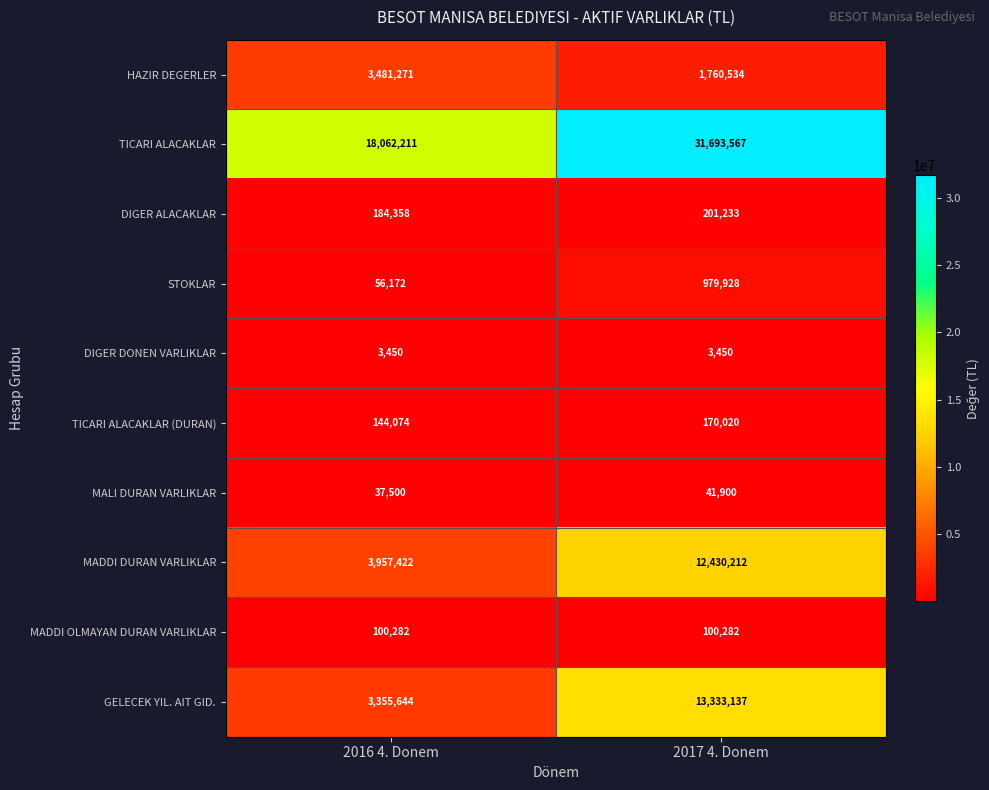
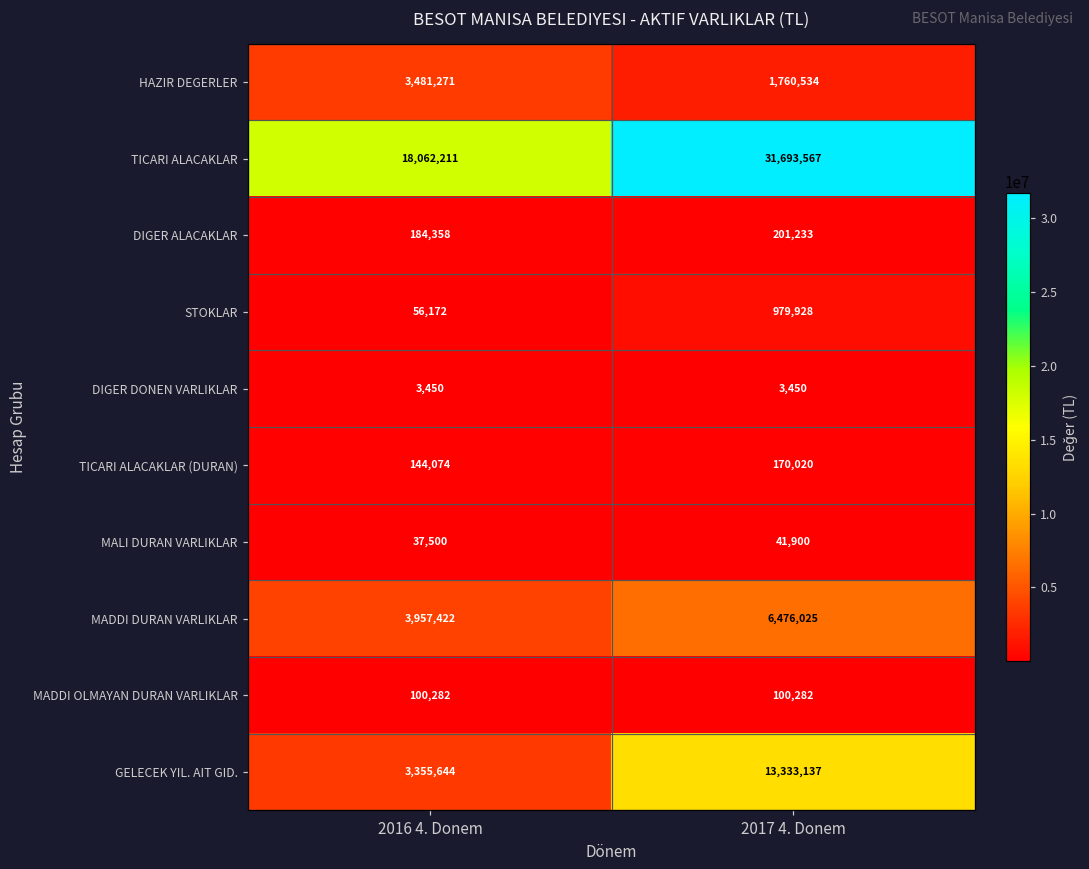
MADDI DURAN VARLIKLAR, 2017 4. Donem: 12,430,212 -> 6,476,025
